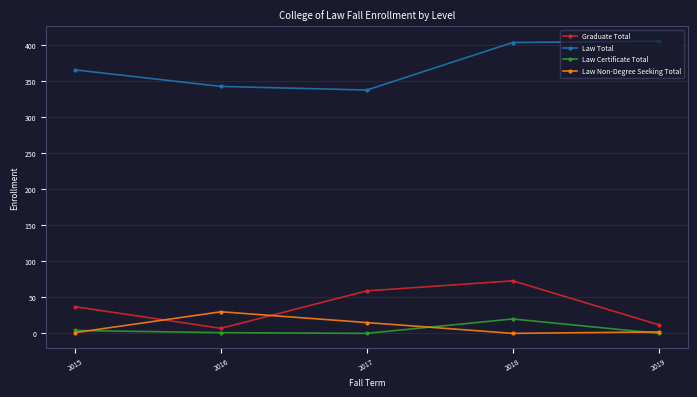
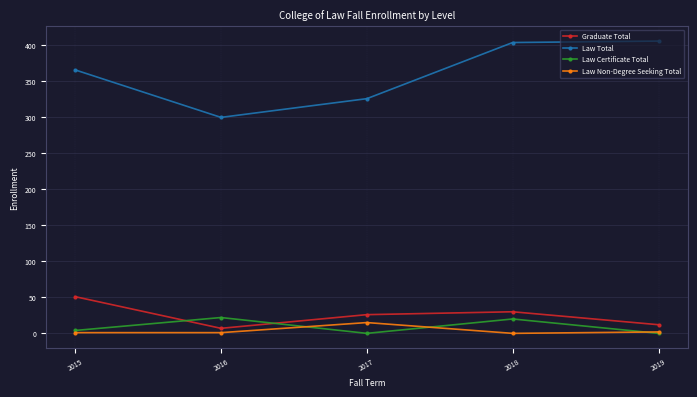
Graduate Total, 2015: 40 -> 50
Law Total, 2016: 340 -> 300
Law Certificate Total, 2016: 0 -> 20
Law Non-Degree Seeking Total, 2016: 30 -> 0
Graduate Total, 2017: 60 -> 30
Law Total, 2017: 340 -> 330
Graduate Total, 2018: 70 -> 30
